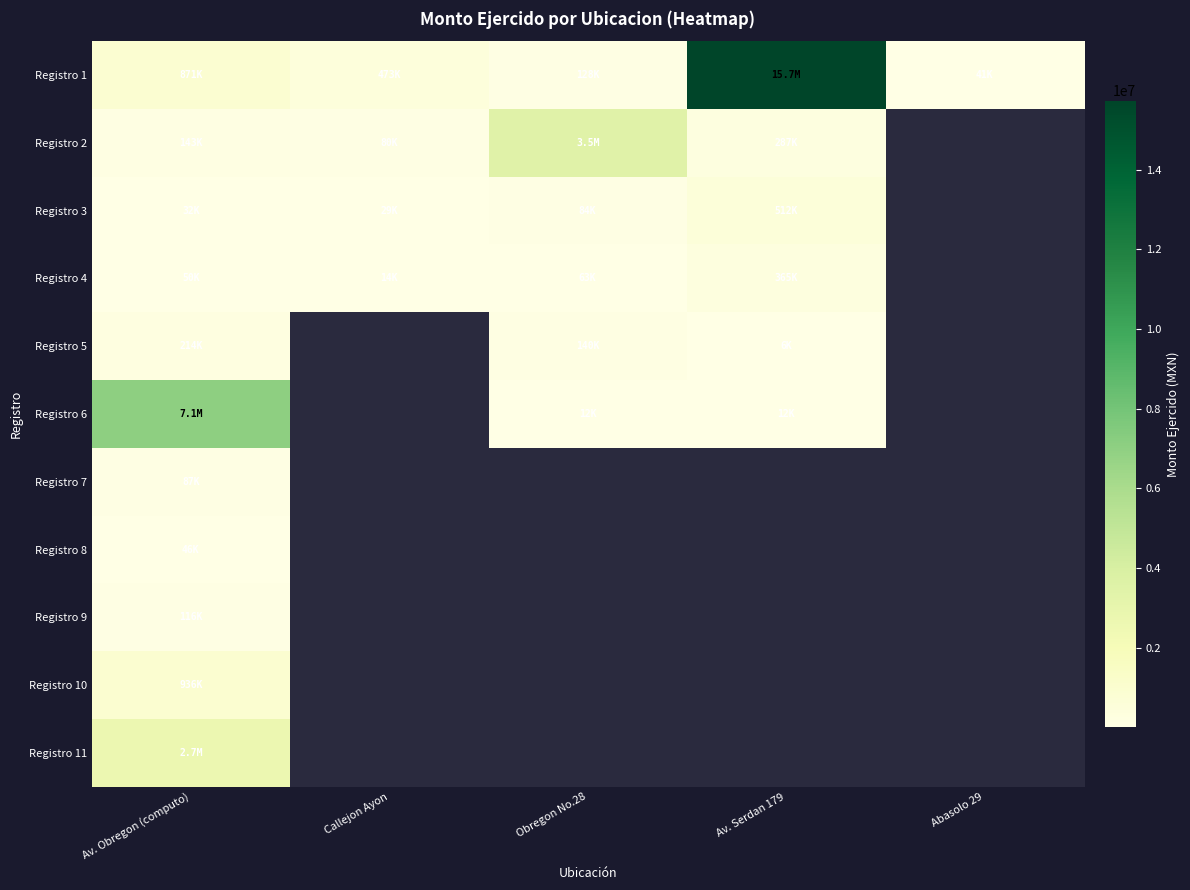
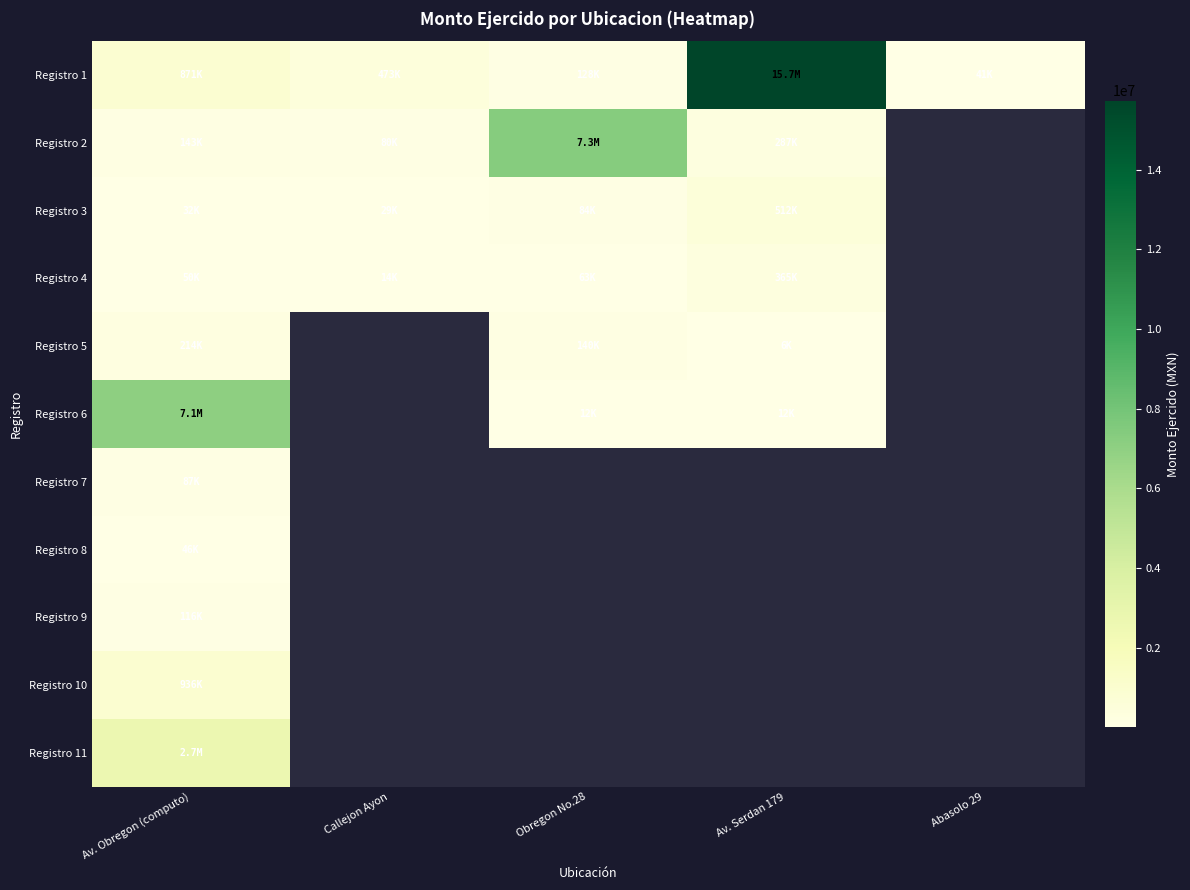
Registro 2, Obregon No.28: 3.5M -> 7.3M
